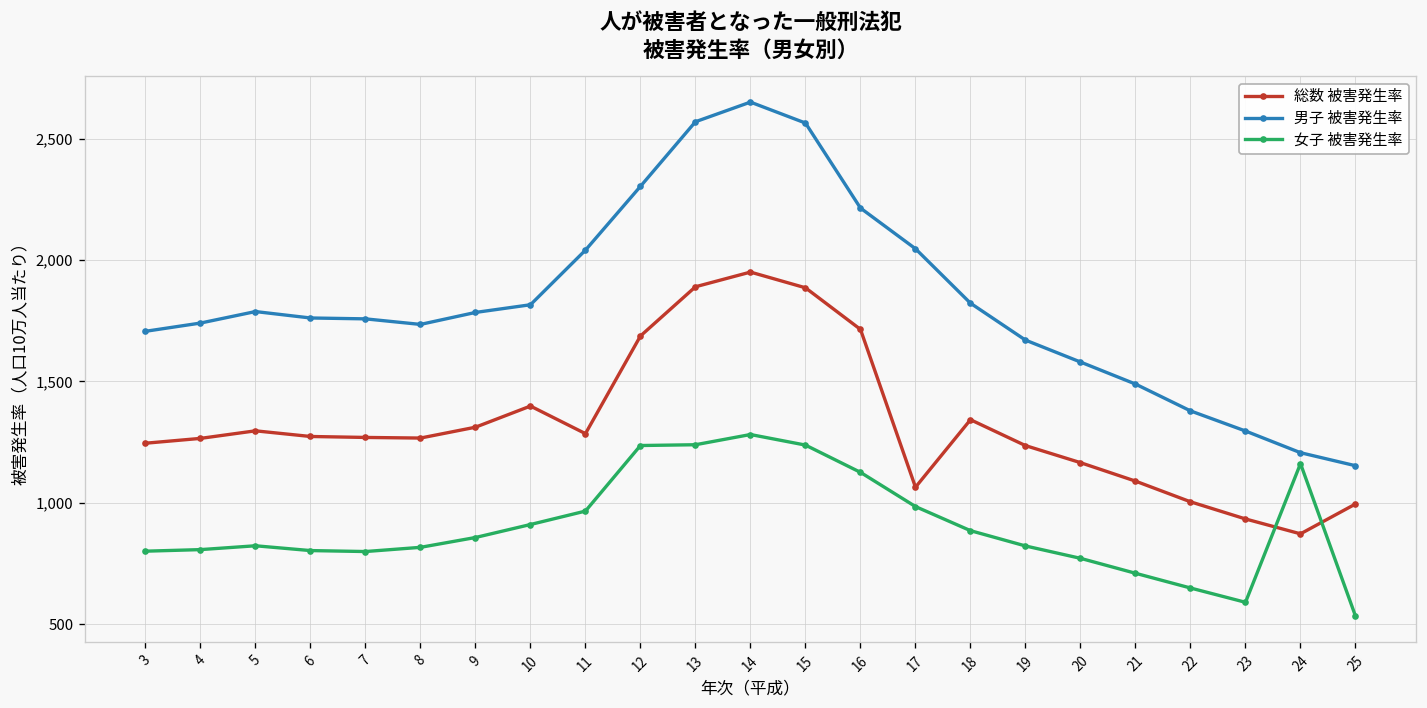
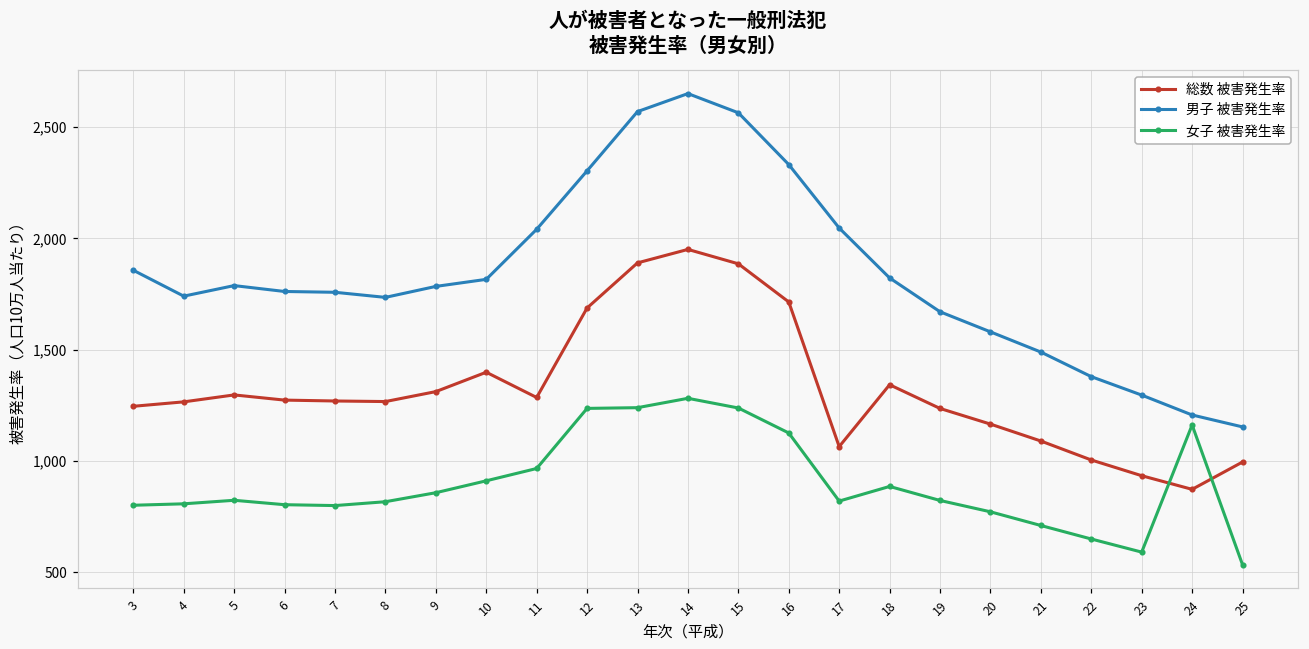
男子 被害発生率, 3: 1,710 -> 1,860
男子 被害発生率, 16: 2,210 -> 2,330
女子 被害発生率, 17: 980 -> 820
